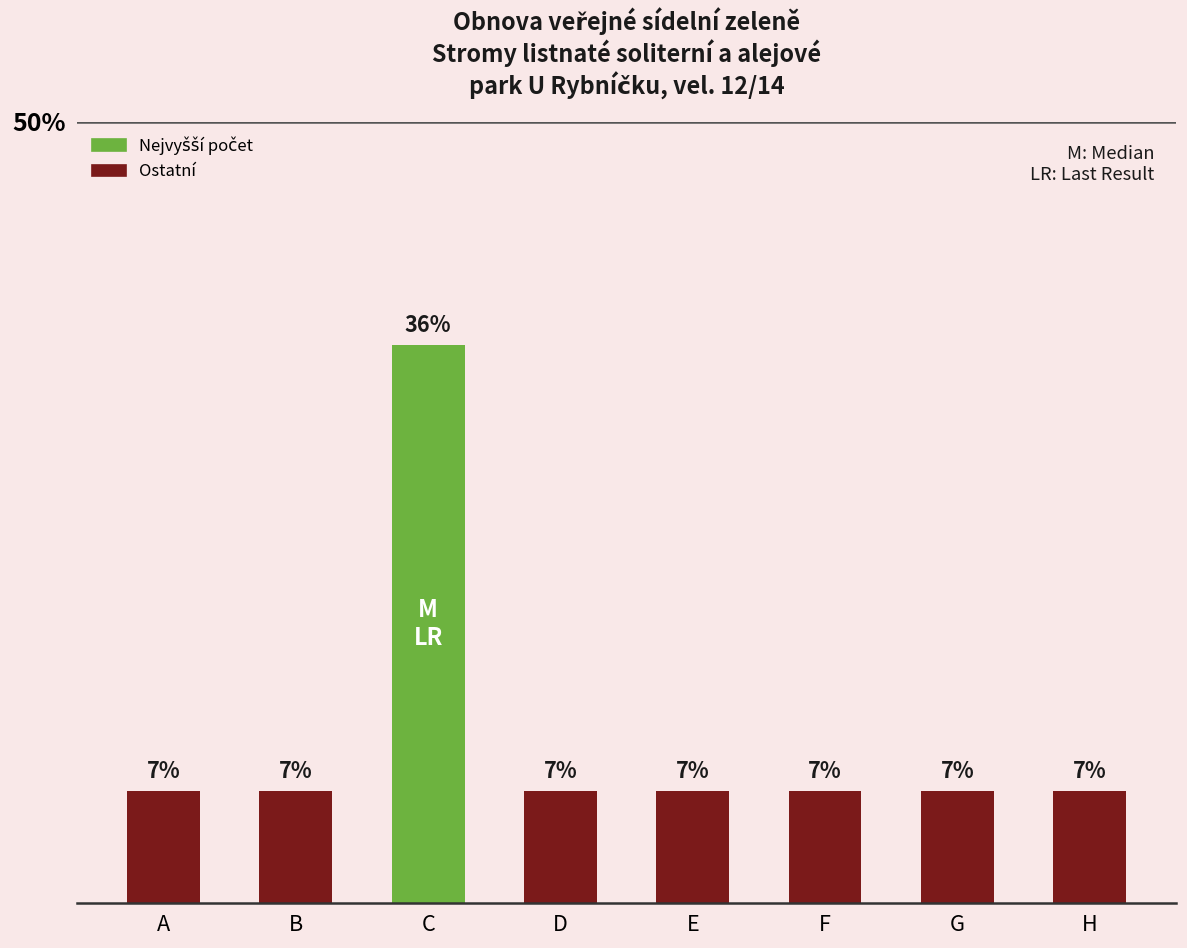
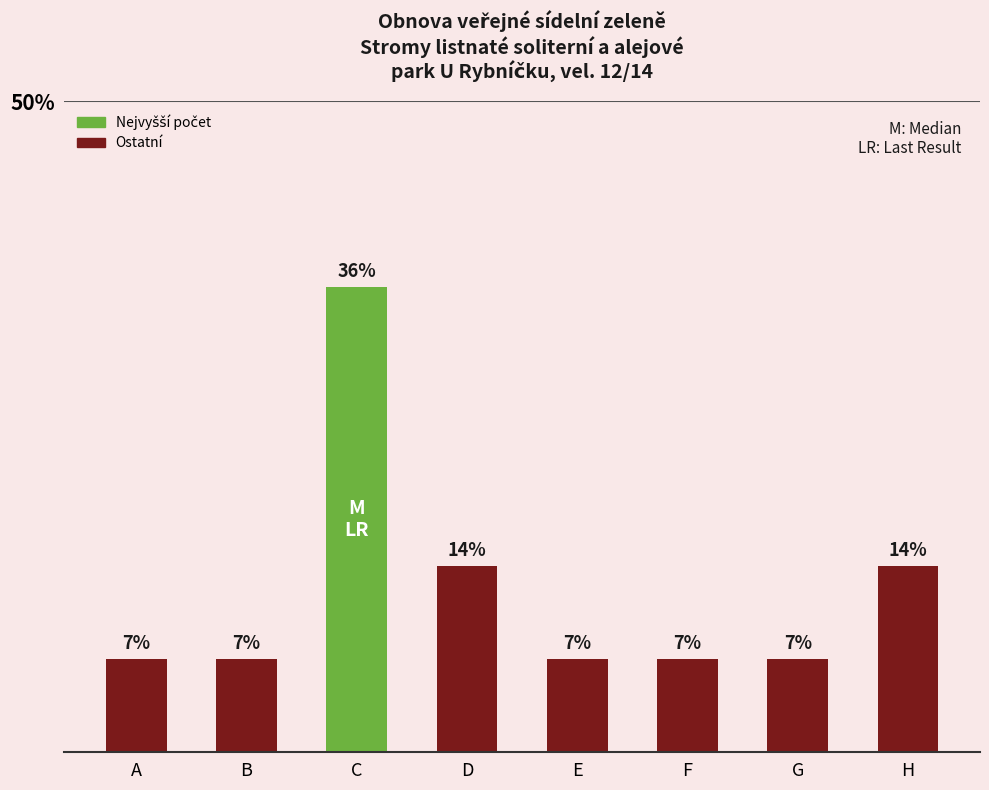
D: 7% -> 14%
H: 7% -> 14%
